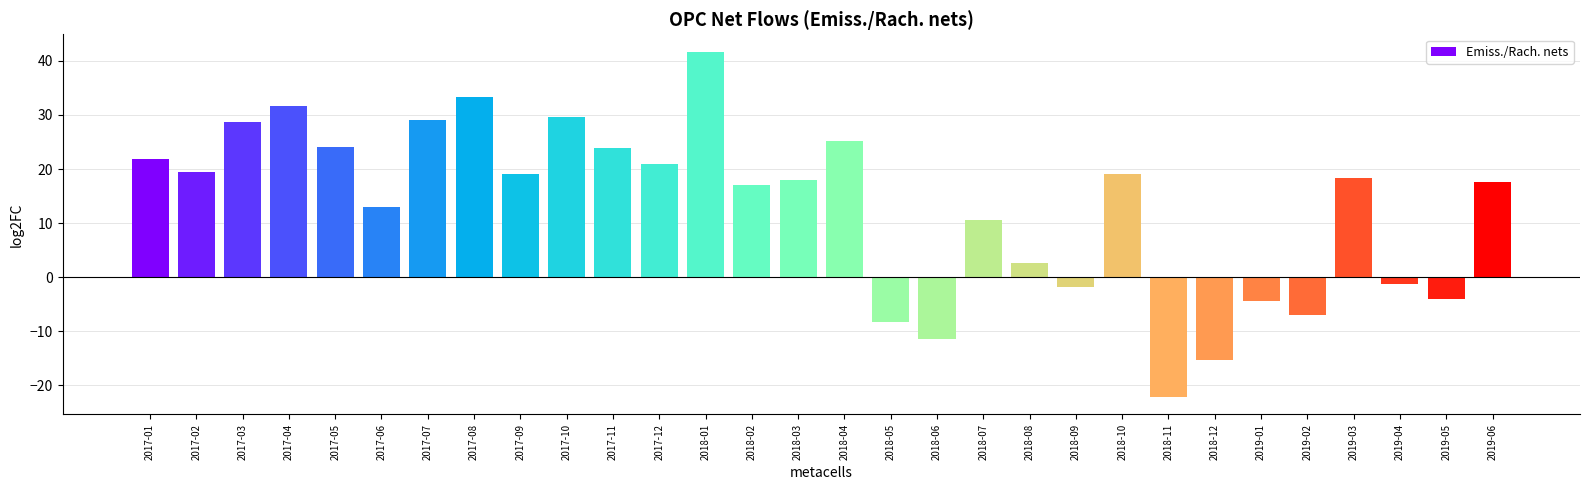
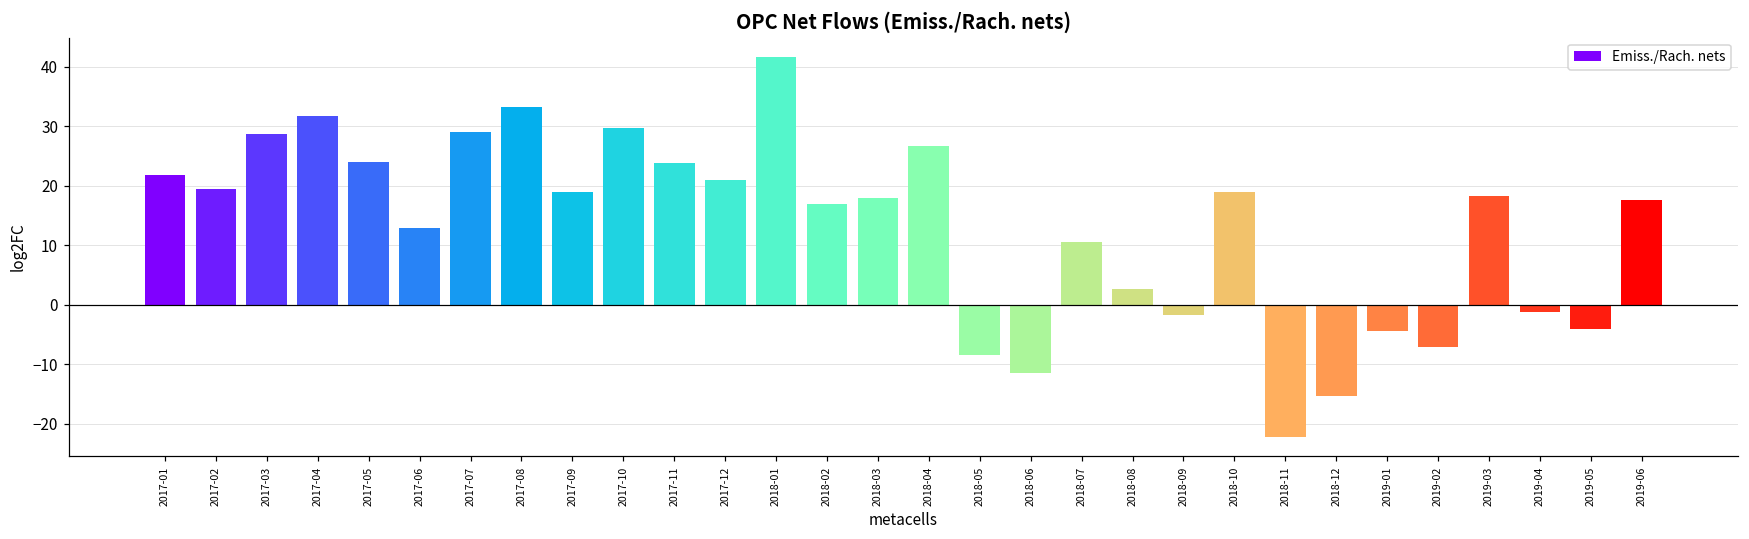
2018-04: 25 -> 27
